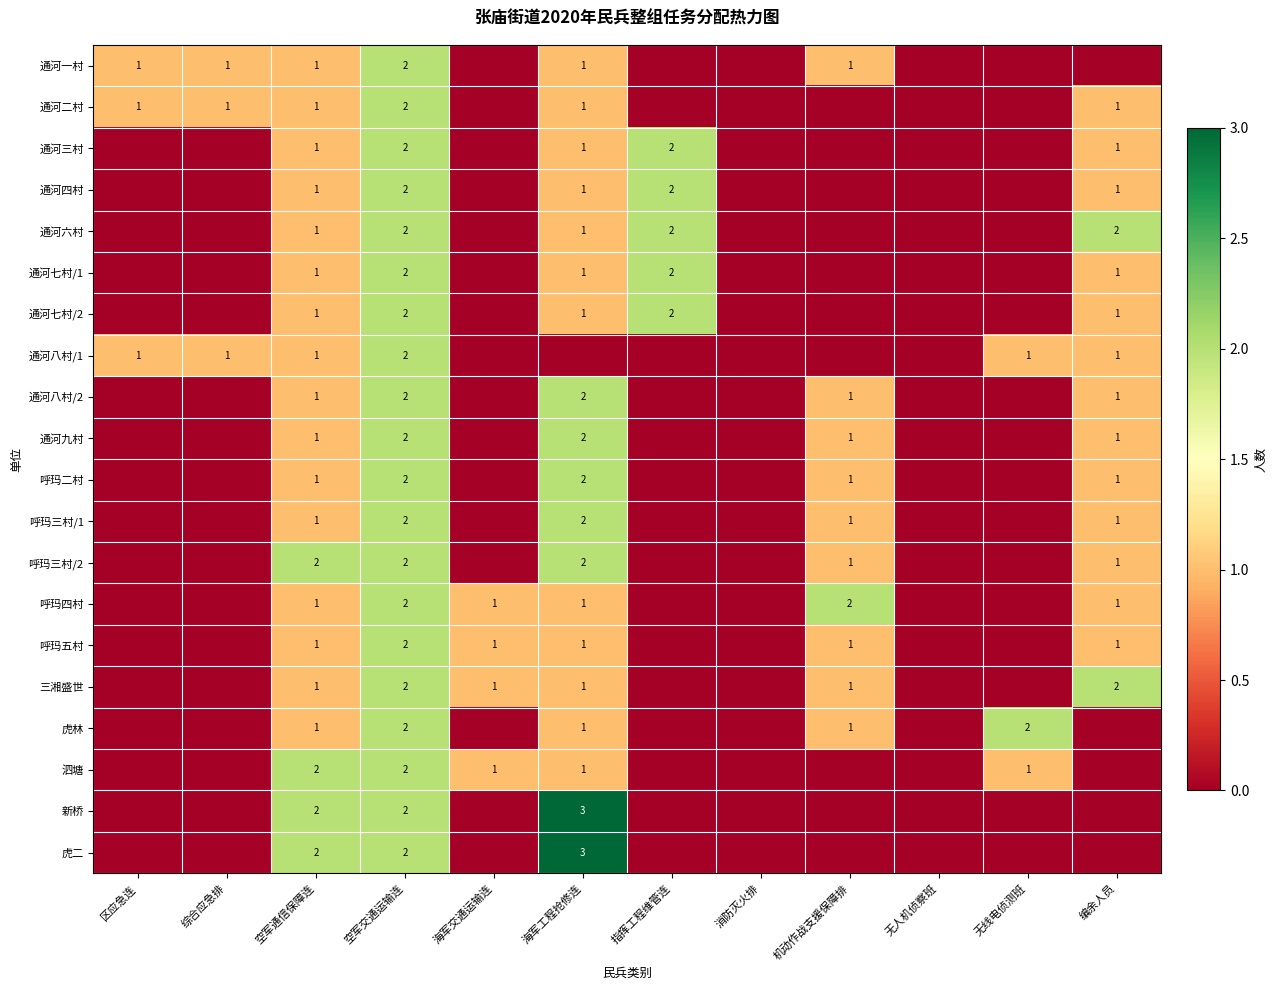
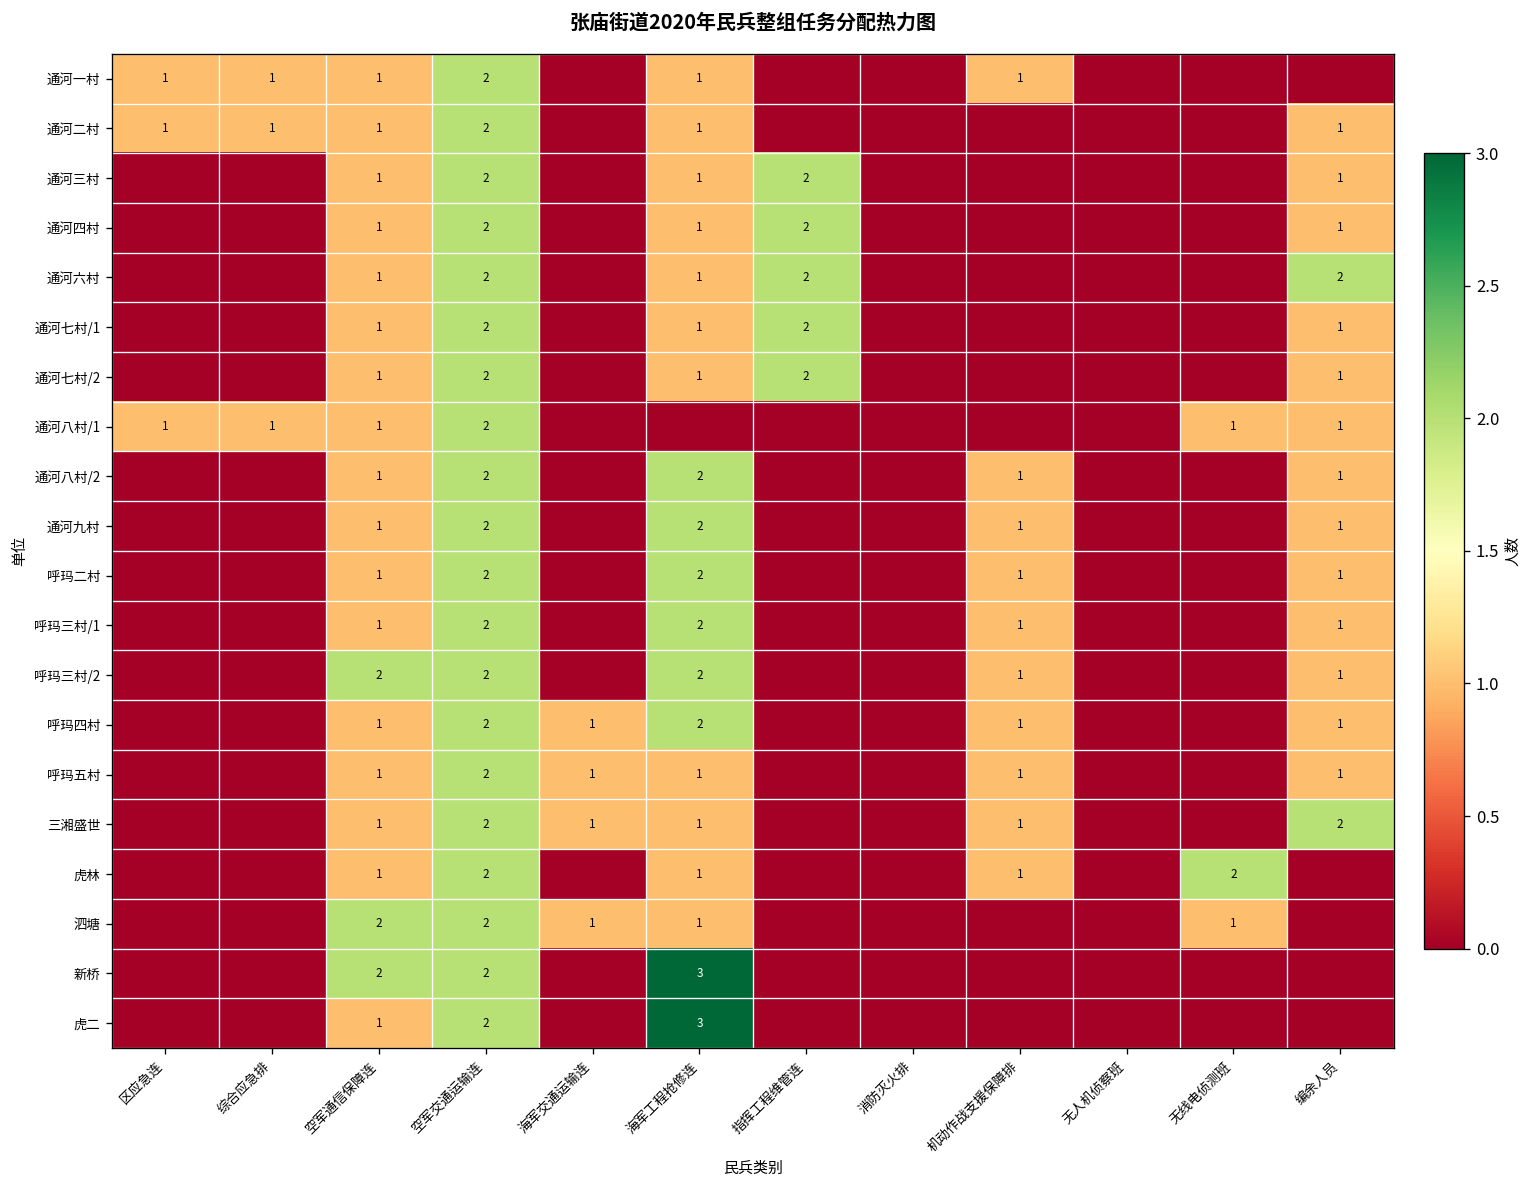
呼玛四村, 海军工程抢修连: 1 -> 2
呼玛四村, 机动作战支援保障排: 2 -> 1
虎二, 空军通信保障连: 2 -> 1
